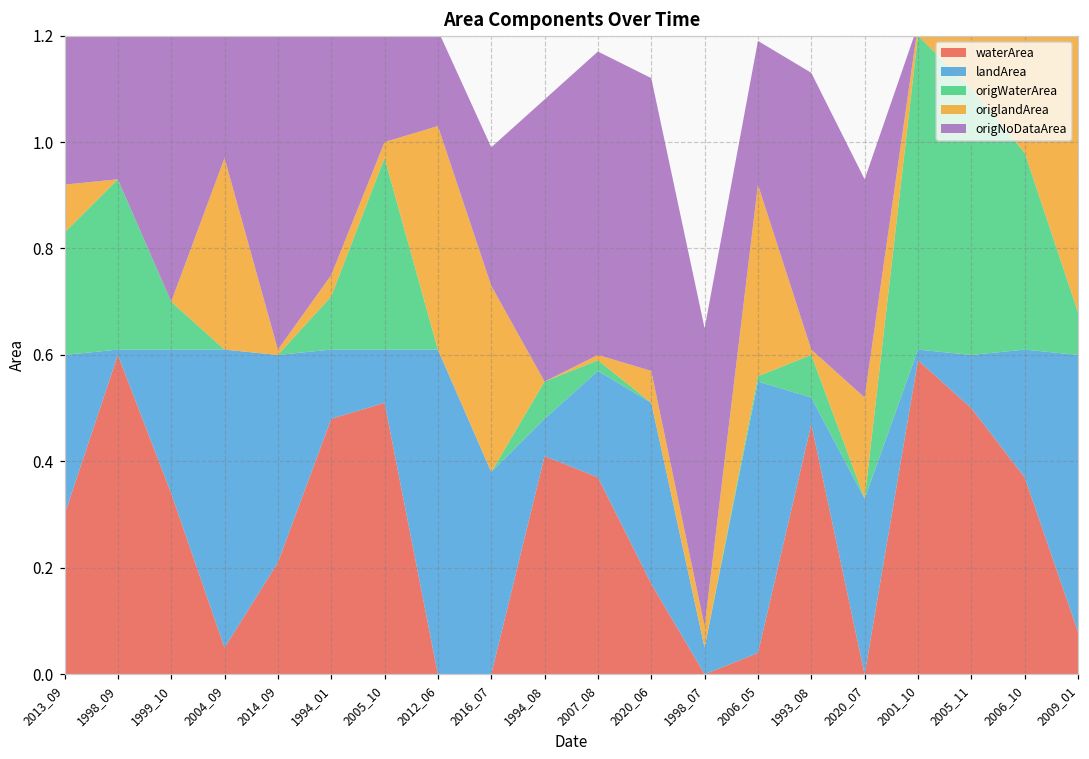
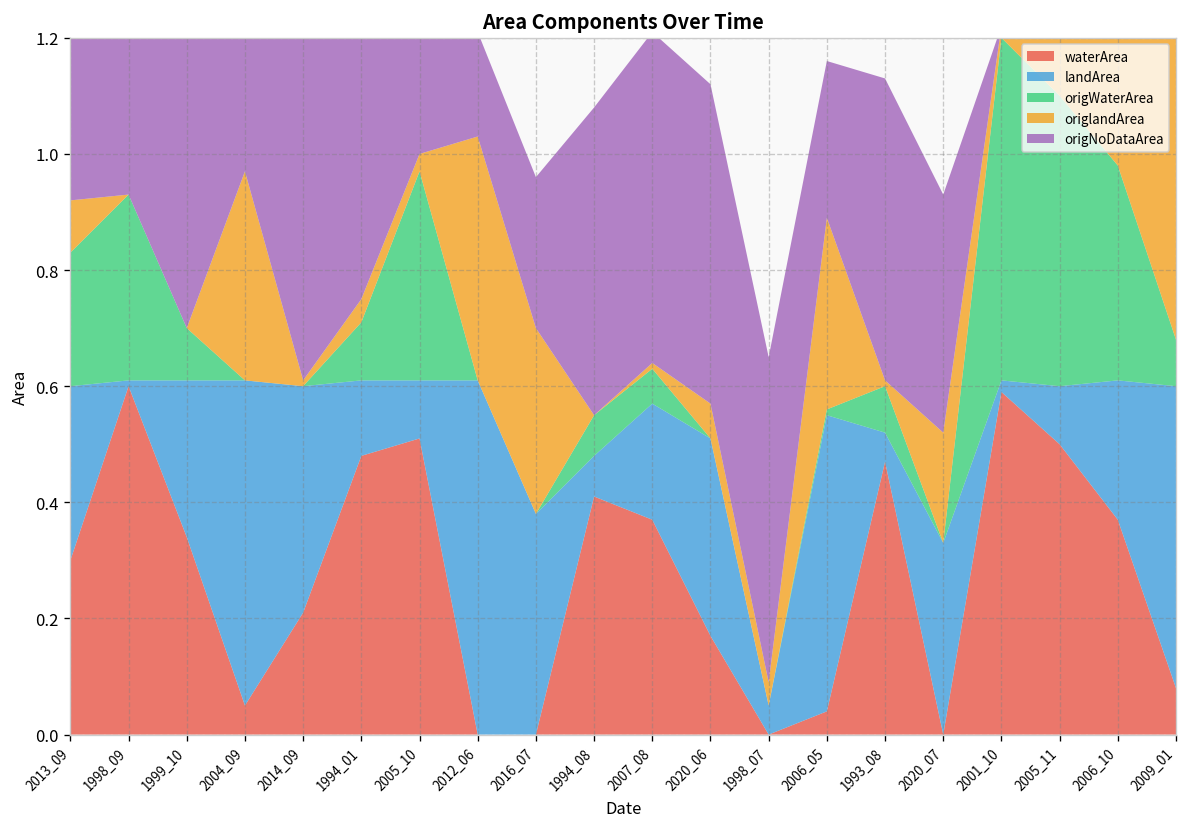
origlandArea, 2016_07: 0.35 -> 0.32
origWaterArea, 2007_08: 0.02 -> 0.06
origlandArea, 2006_05: 0.36 -> 0.33
